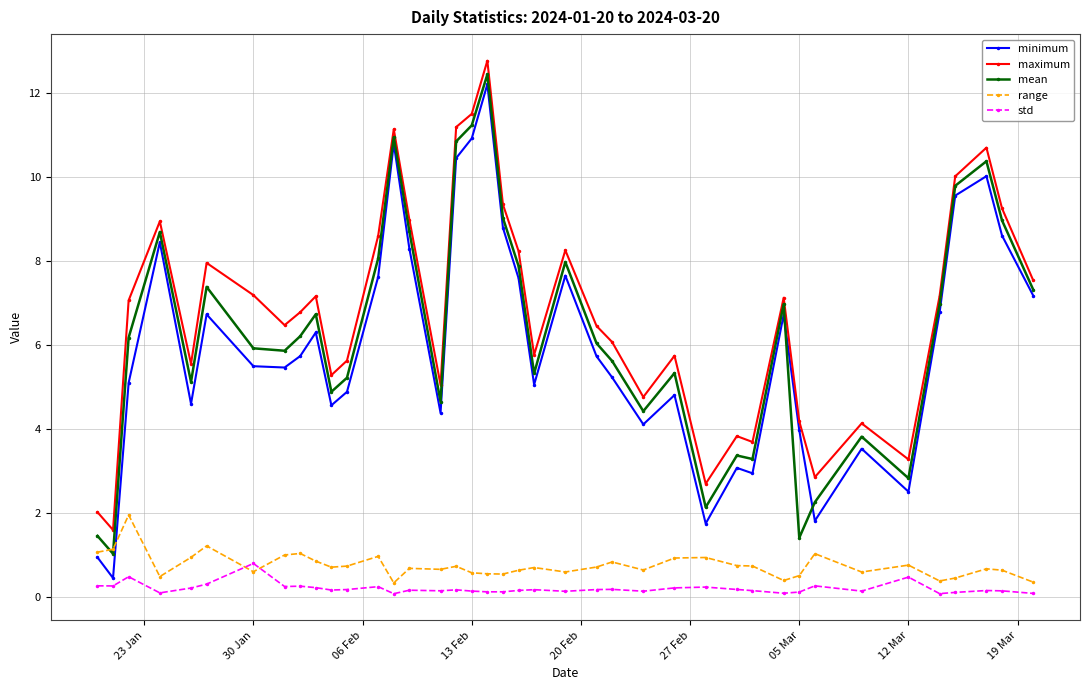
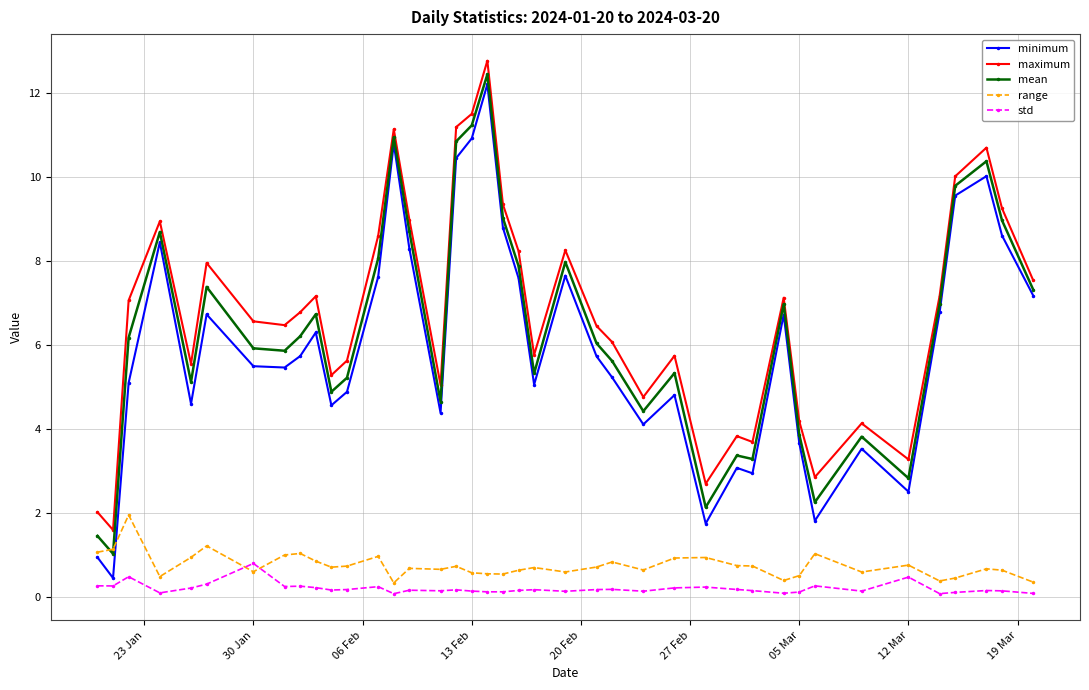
maximum, 30 Jan: 7.2 -> 6.6
minimum, 05 Mar: 4.0 -> 3.7
mean, 05 Mar: 1.4 -> 3.9
